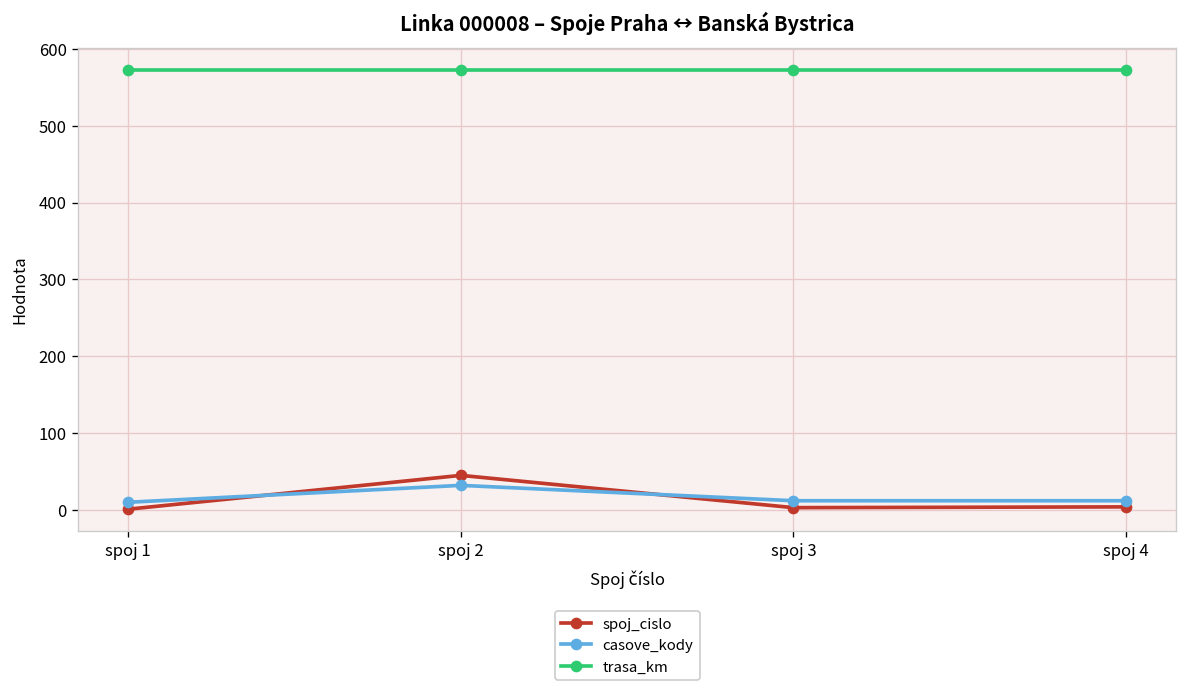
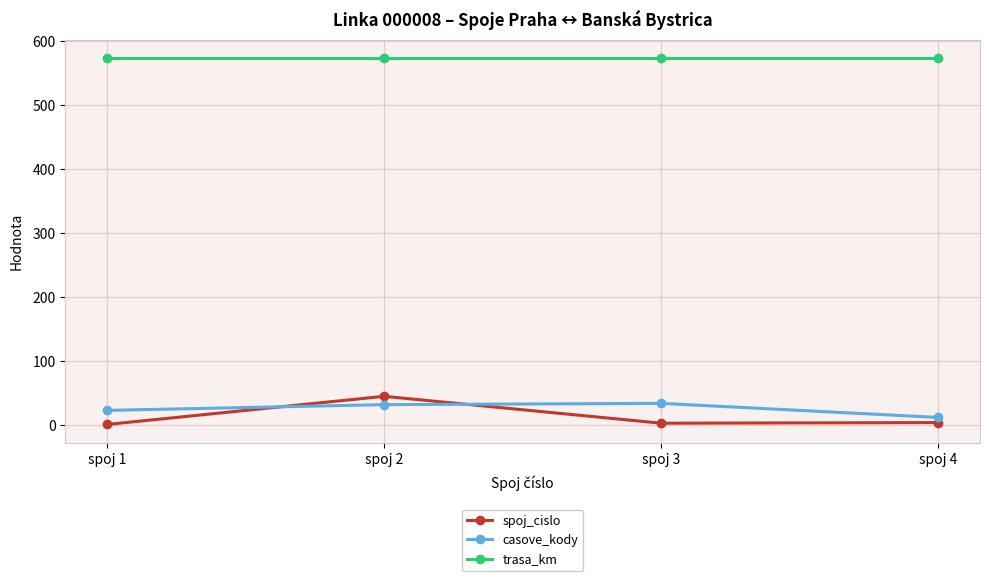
casove_kody, spoj 1: 10 -> 20
casove_kody, spoj 3: 10 -> 30
